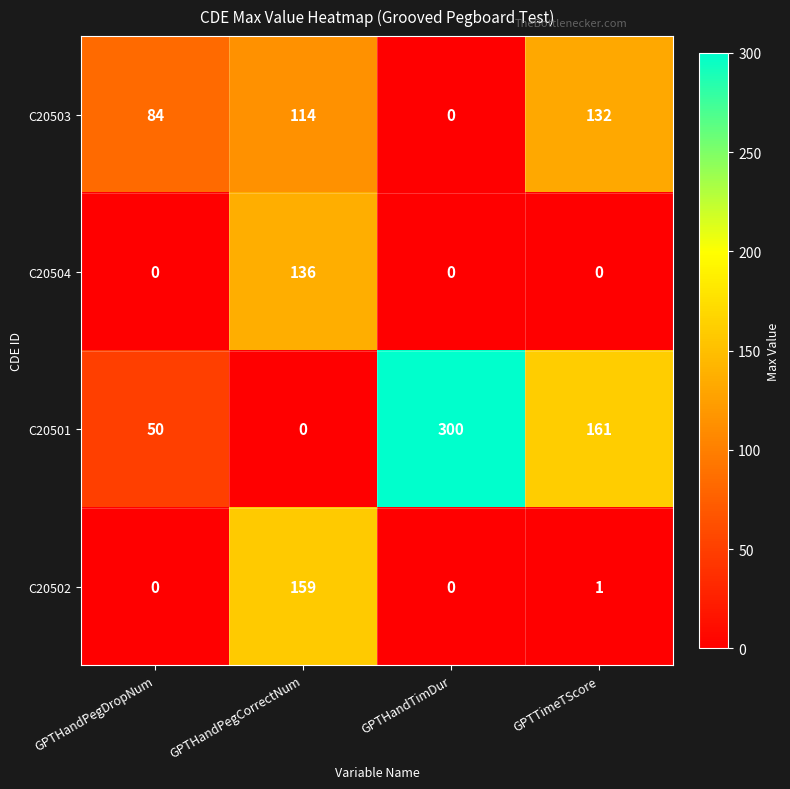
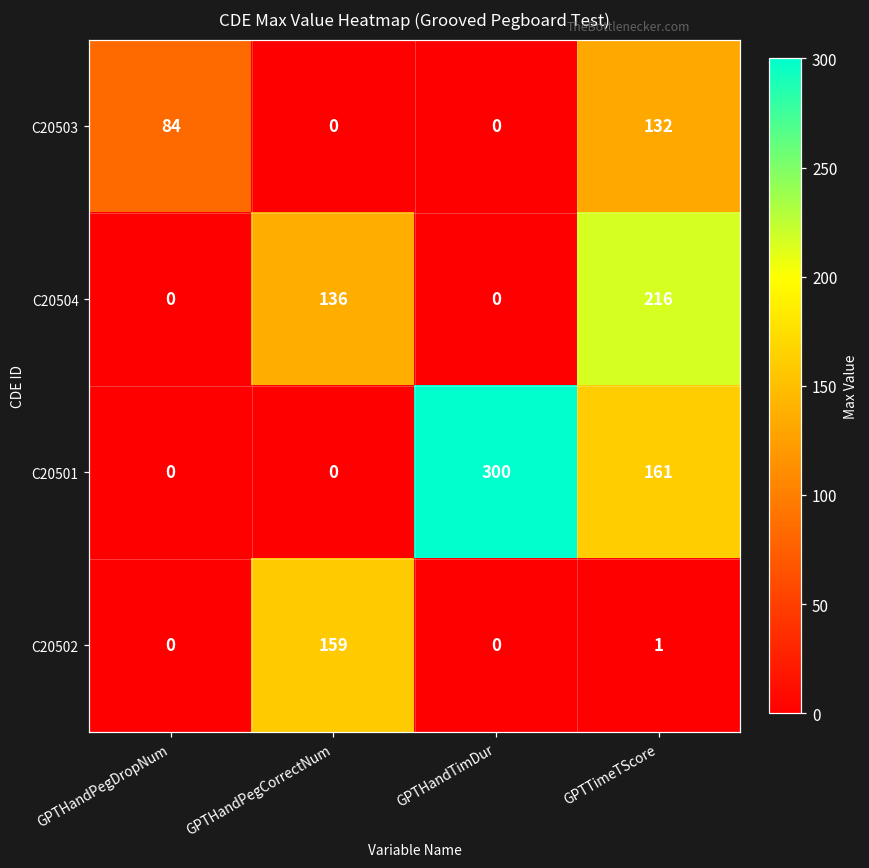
C20503, GPTHandPegCorrectNum: 114 -> 0
C20504, GPTTimeTScore: 0 -> 216
C20501, GPTHandPegDropNum: 50 -> 0
